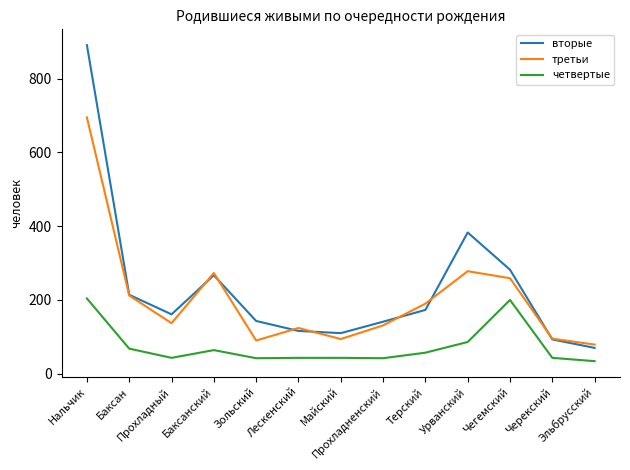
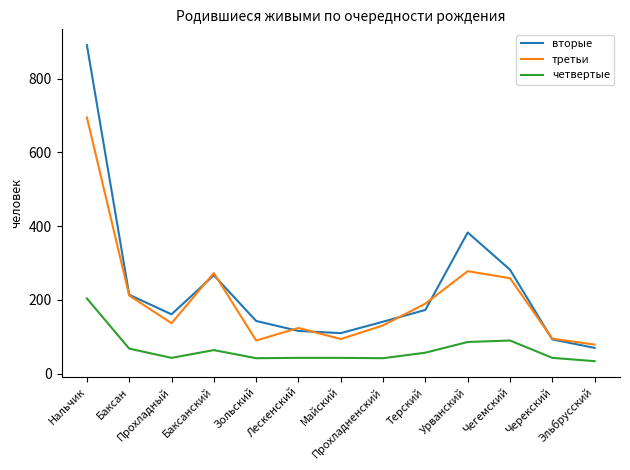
четвертые, Чегемский: 200 -> 90
